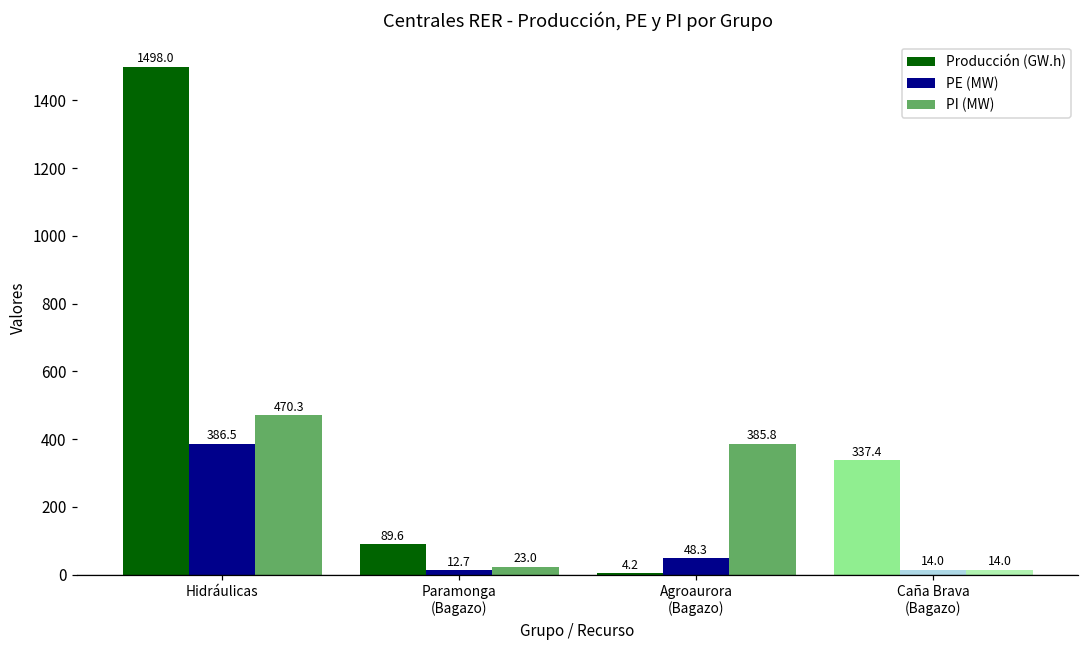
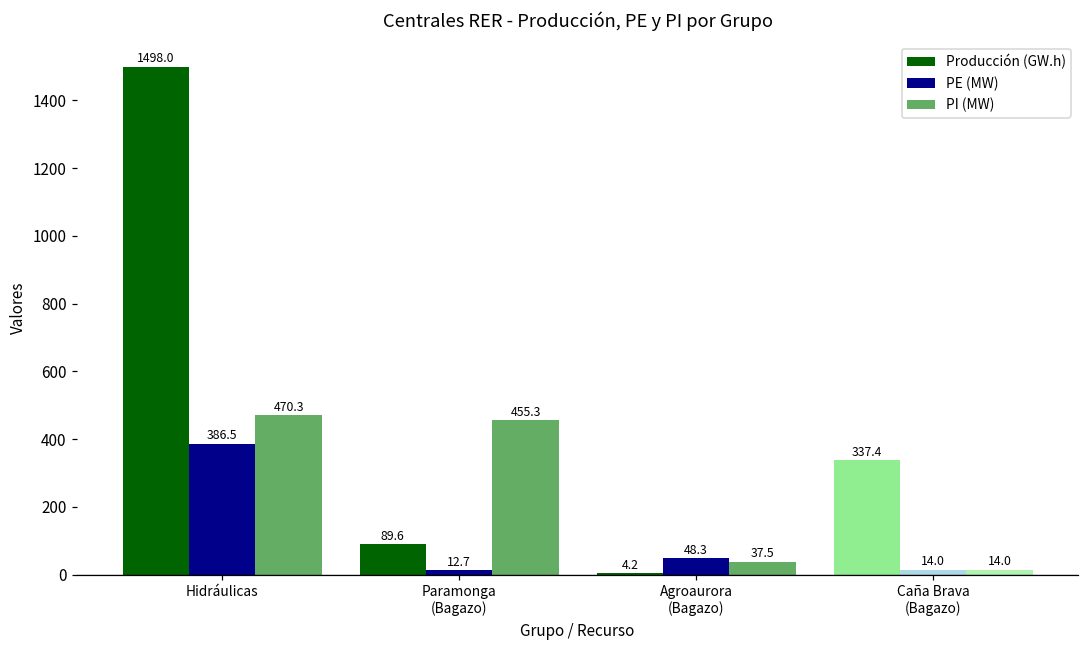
PI (MW), Paramonga (Bagazo): 23.0 -> 455.3
PI (MW), Agroaurora (Bagazo): 385.8 -> 37.5
